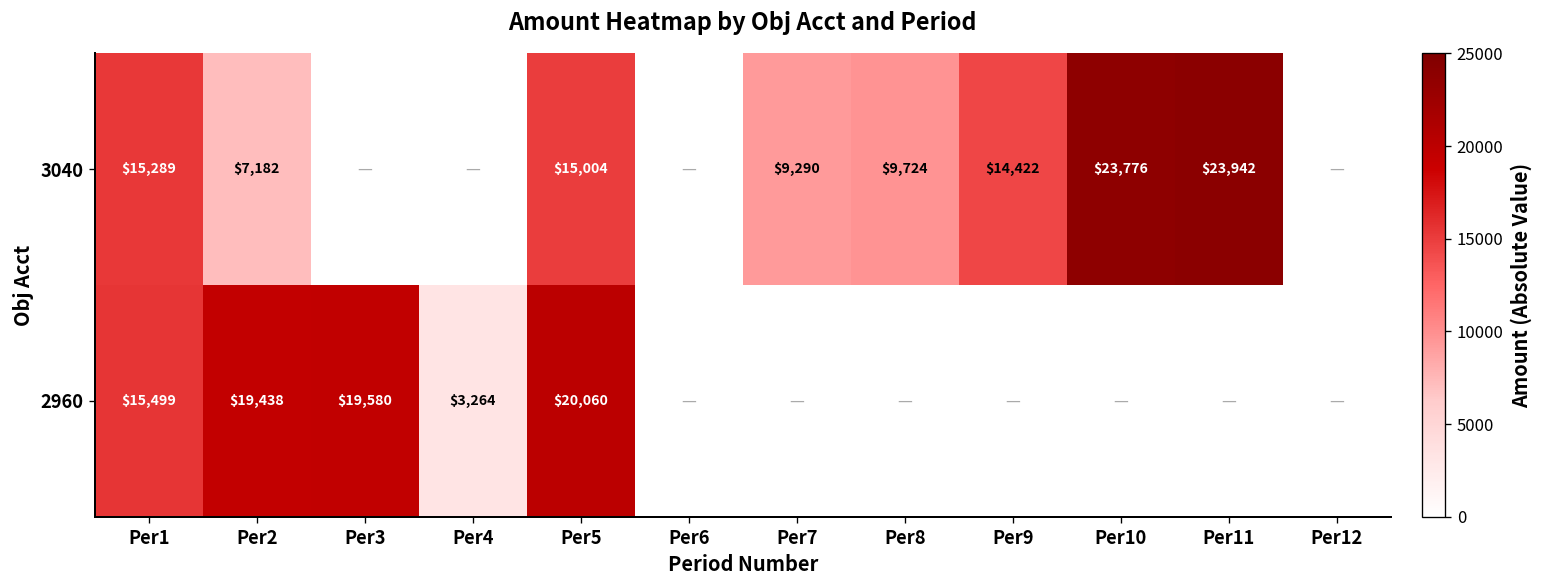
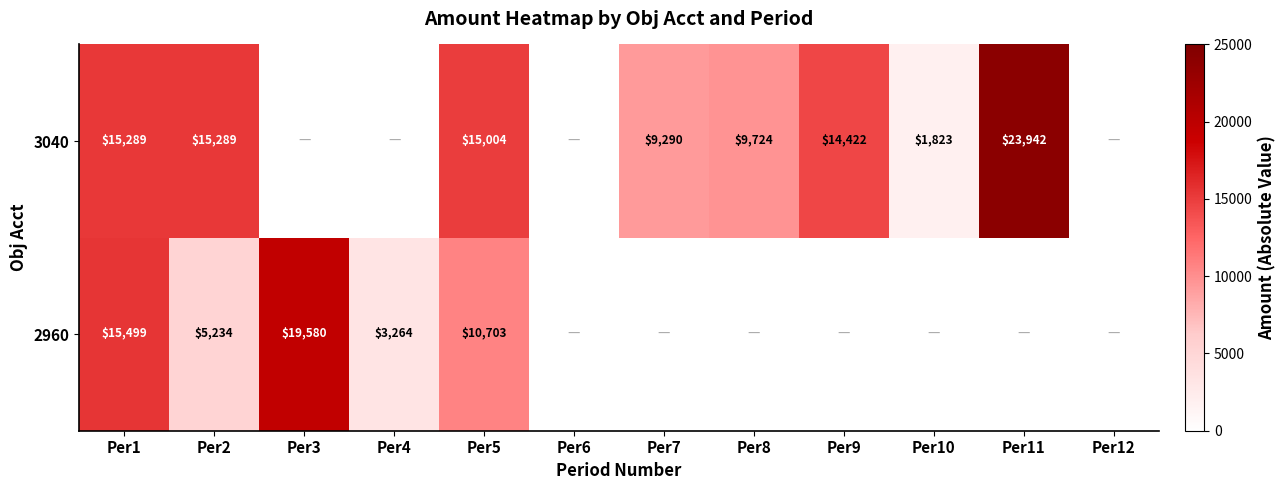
3040, Per2: $7,182 -> $15,289
3040, Per10: $23,776 -> $1,823
2960, Per2: $19,438 -> $5,234
2960, Per5: $20,060 -> $10,703
